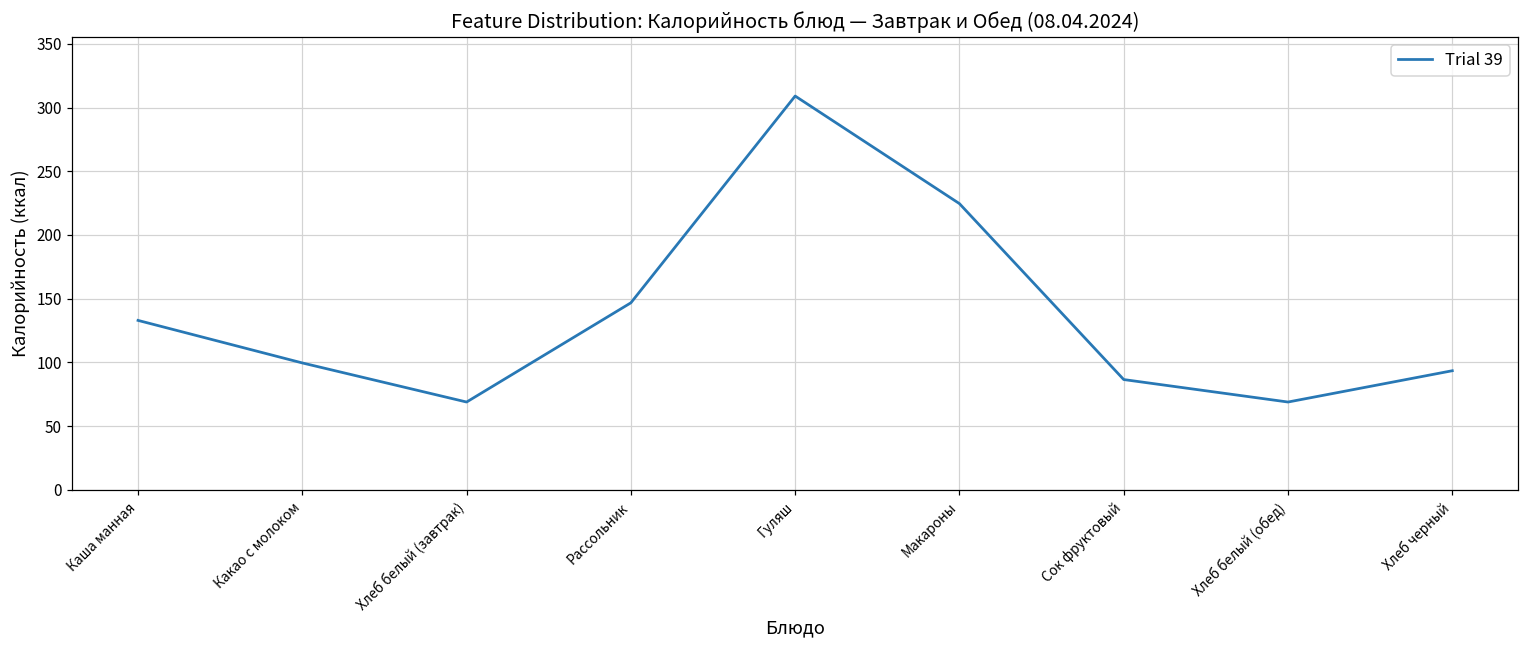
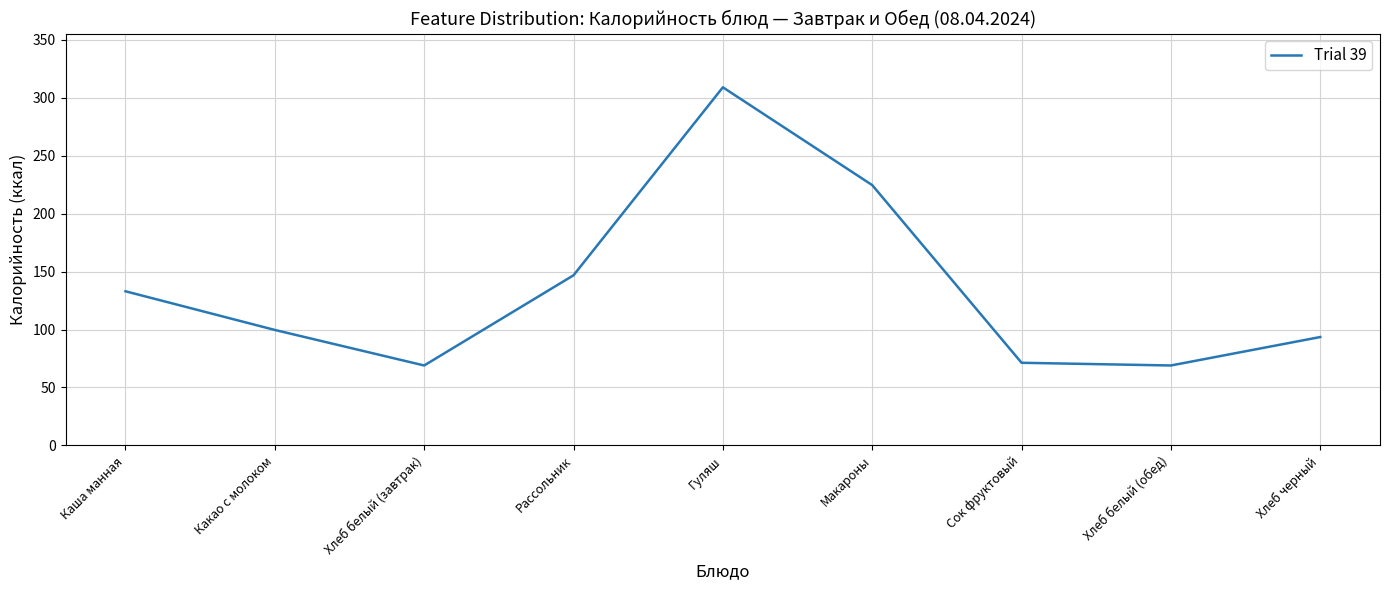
Сок фруктовый: 87 -> 71
